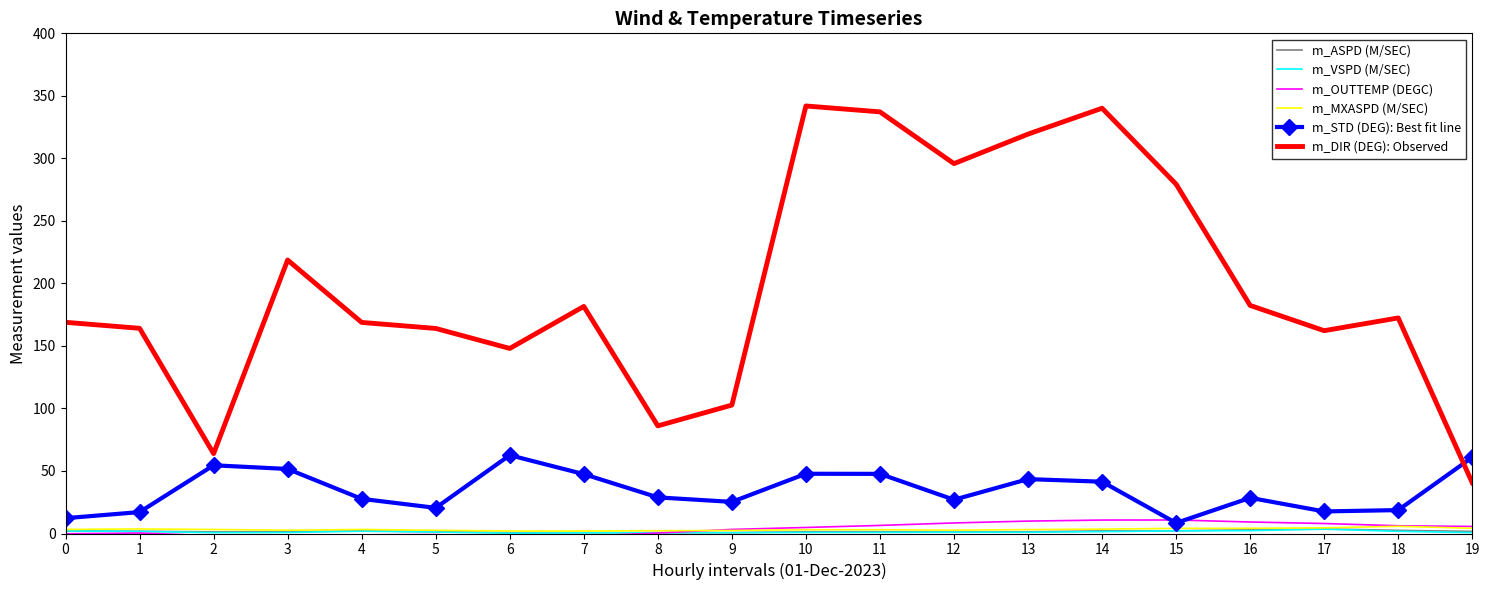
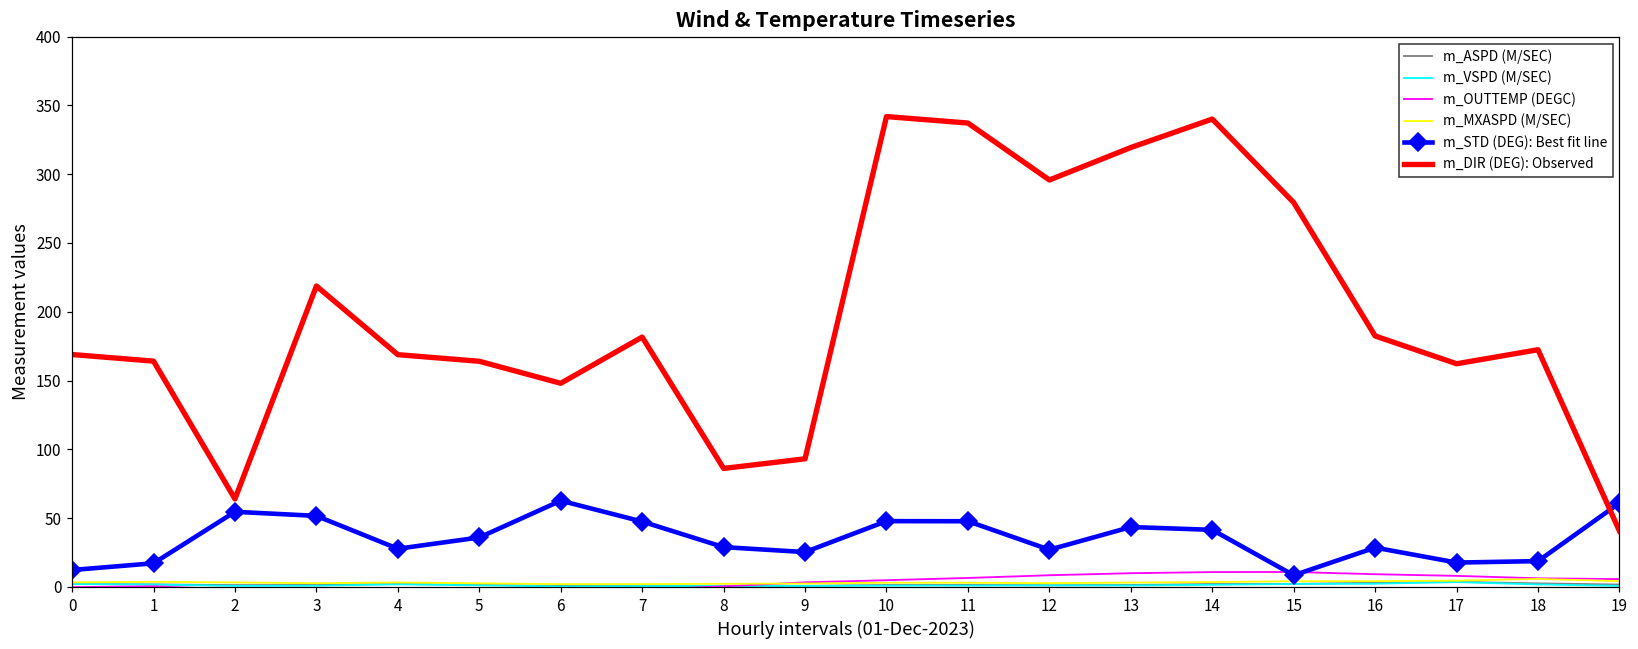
m_STD (DEG): Best fit line, 5: 21 -> 36
m_DIR (DEG): Observed, 9: 103 -> 93
